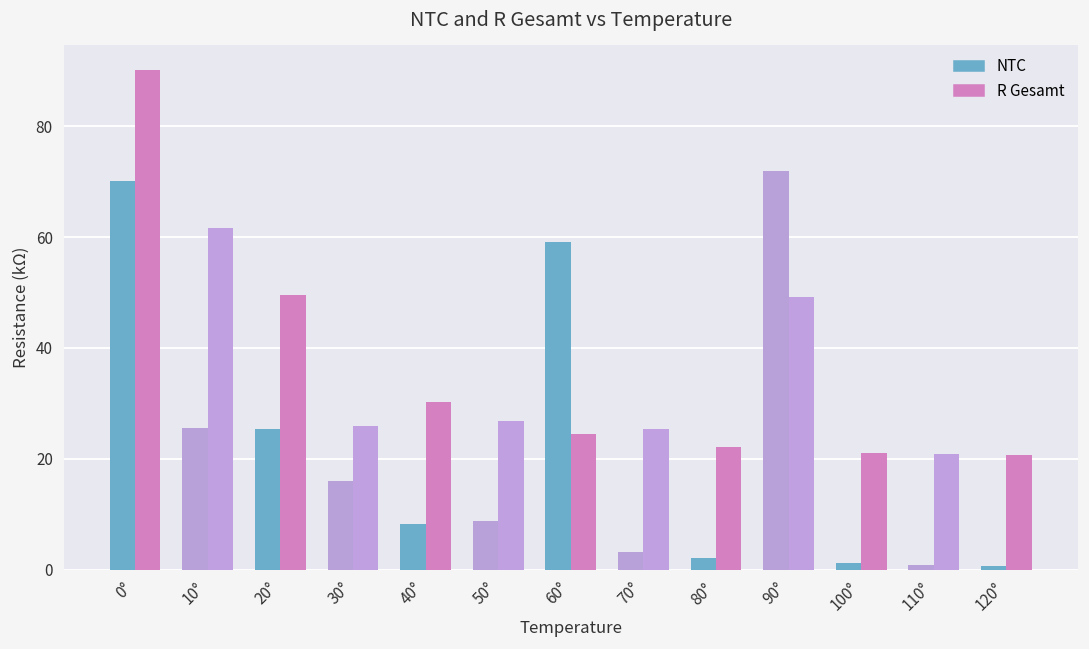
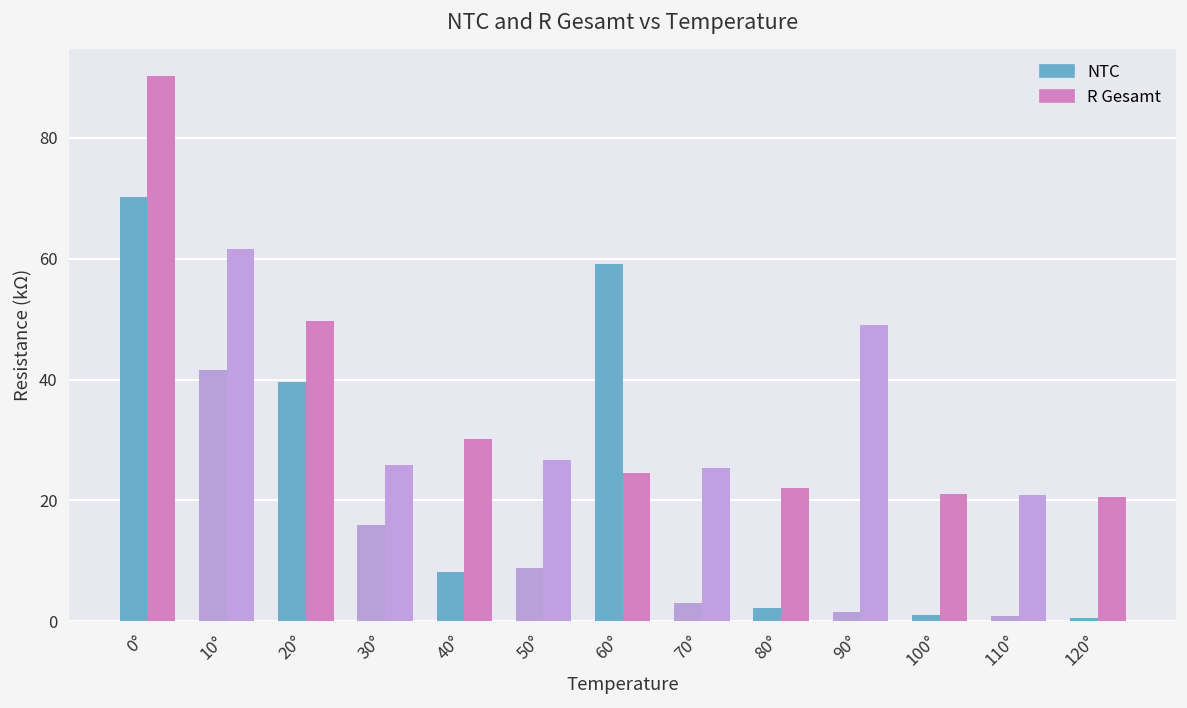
NTC, 10°: 26 -> 42
NTC, 20°: 25 -> 40
NTC, 90°: 72 -> 2
